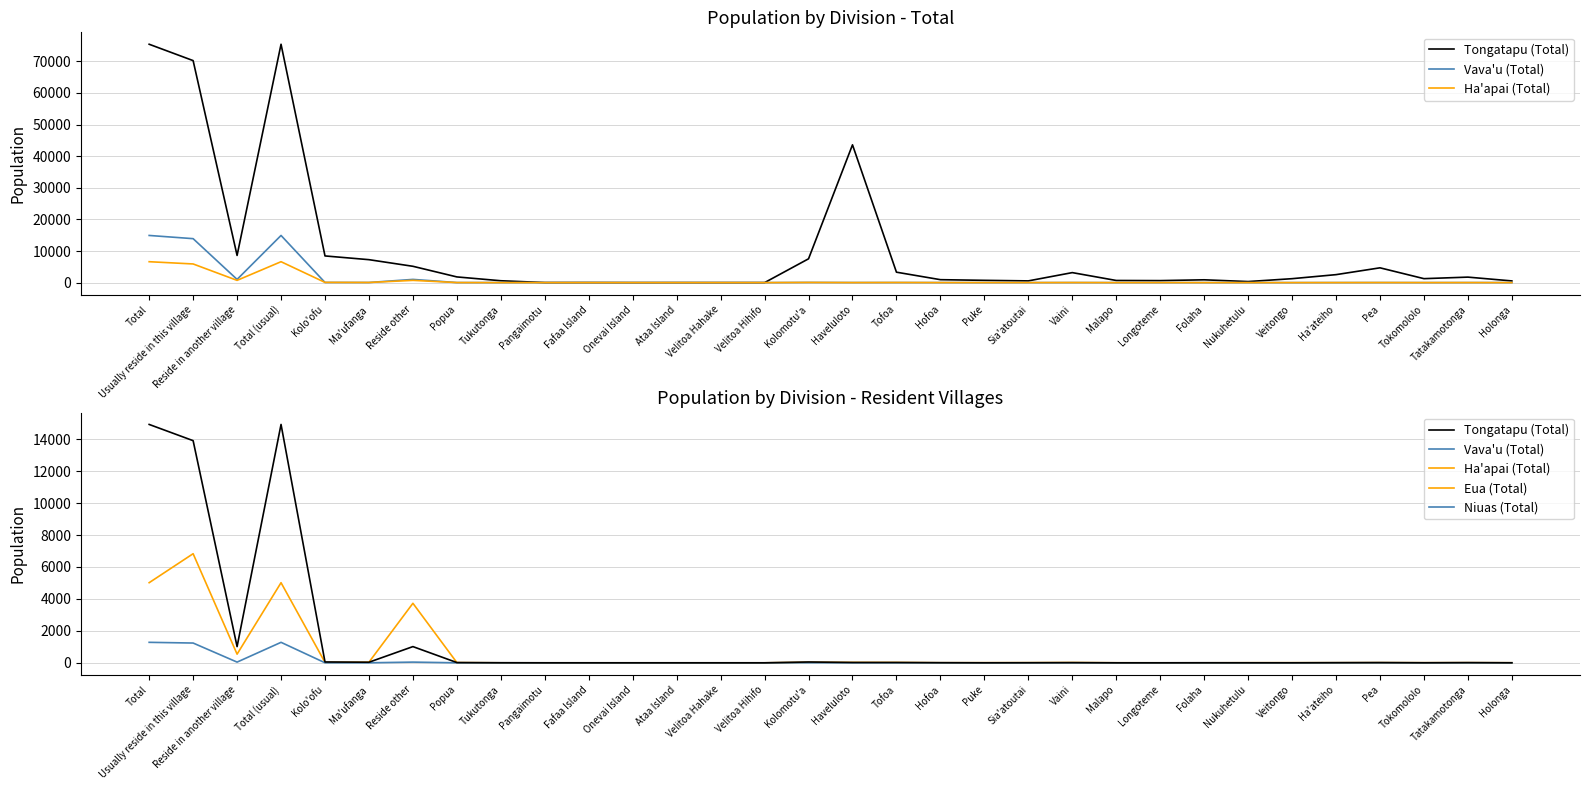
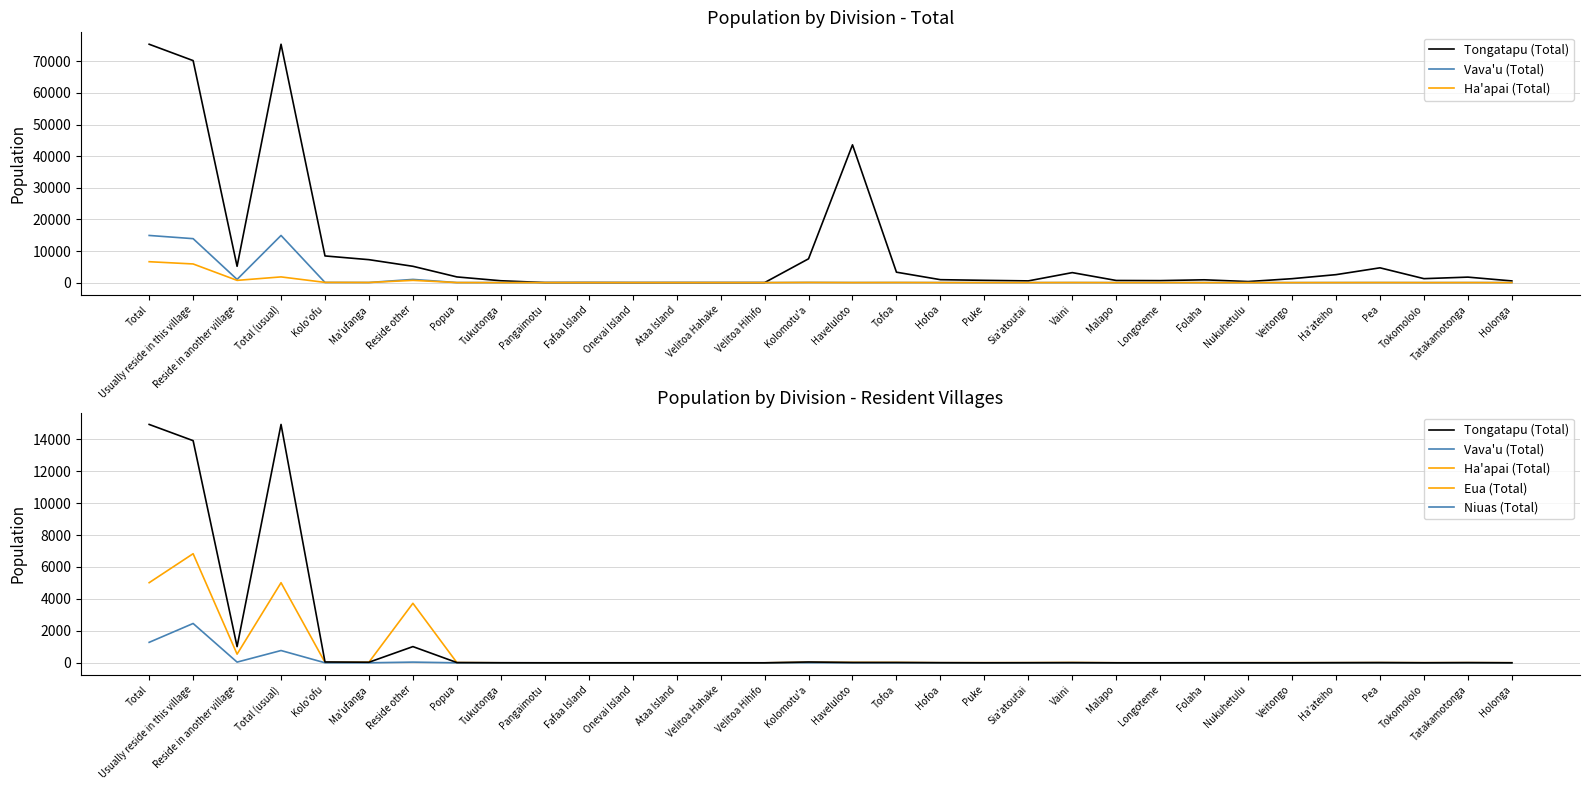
Population by Division - Total, Tongatapu (Total), Reside in another village: 9000 -> 5000
Population by Division - Total, Ha'apai (Total), Total (usual): 7000 -> 2000
Population by Division - Resident Villages, Niuas (Total), Usually reside in this village: 1200 -> 2500
Population by Division - Resident Villages, Niuas (Total), Total (usual): 1300 -> 800
